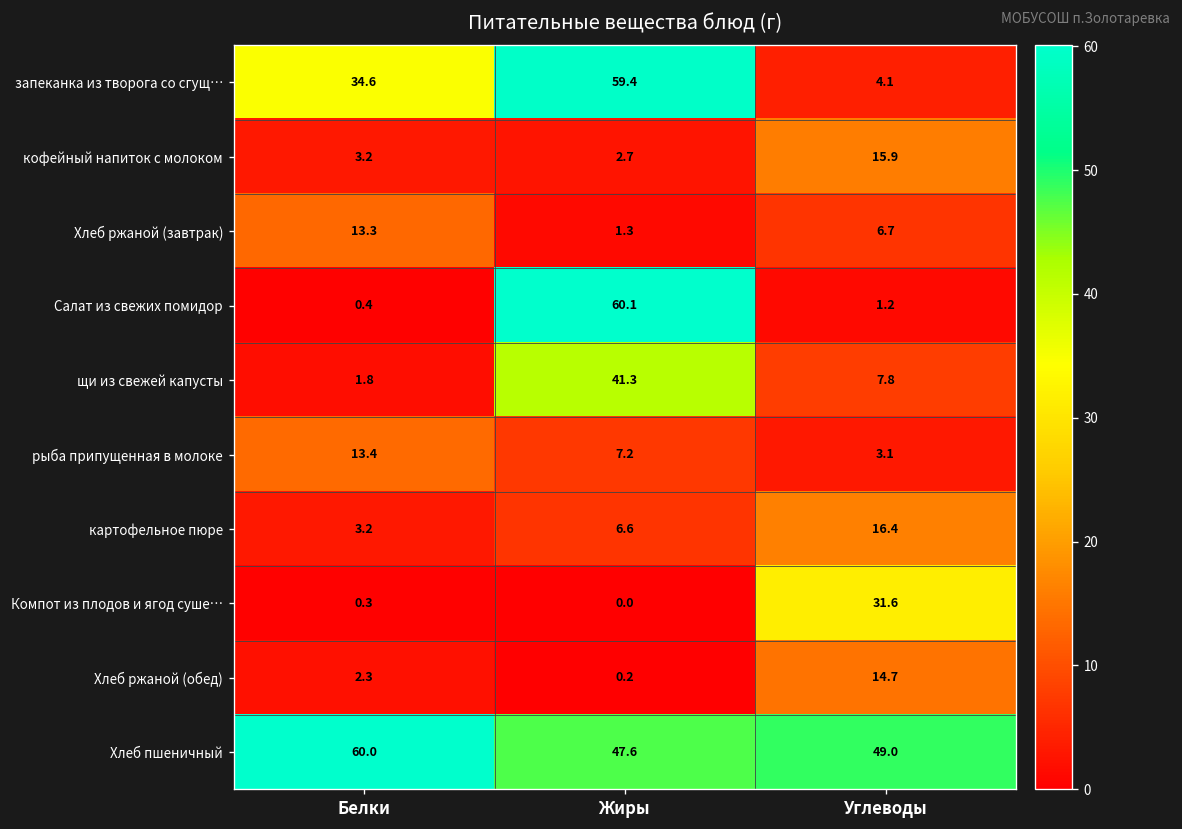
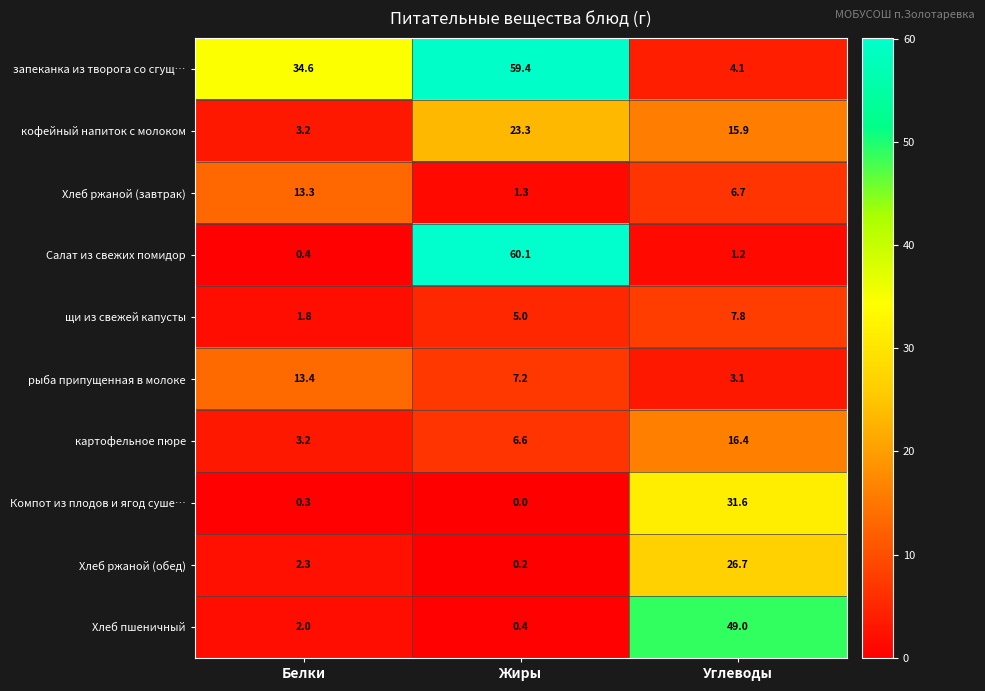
кофейный напиток с молоком, Жиры: 2.7 -> 23.3
щи из свежей капусты, Жиры: 41.3 -> 5.0
Хлеб ржаной (обед), Углеводы: 14.7 -> 26.7
Хлеб пшеничный, Белки: 60.0 -> 2.0
Хлеб пшеничный, Жиры: 47.6 -> 0.4
